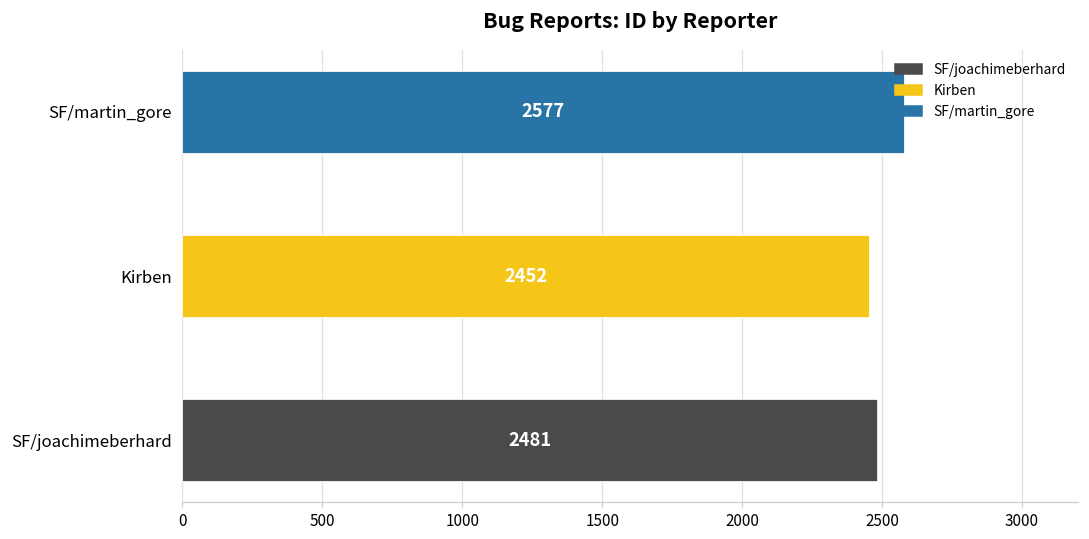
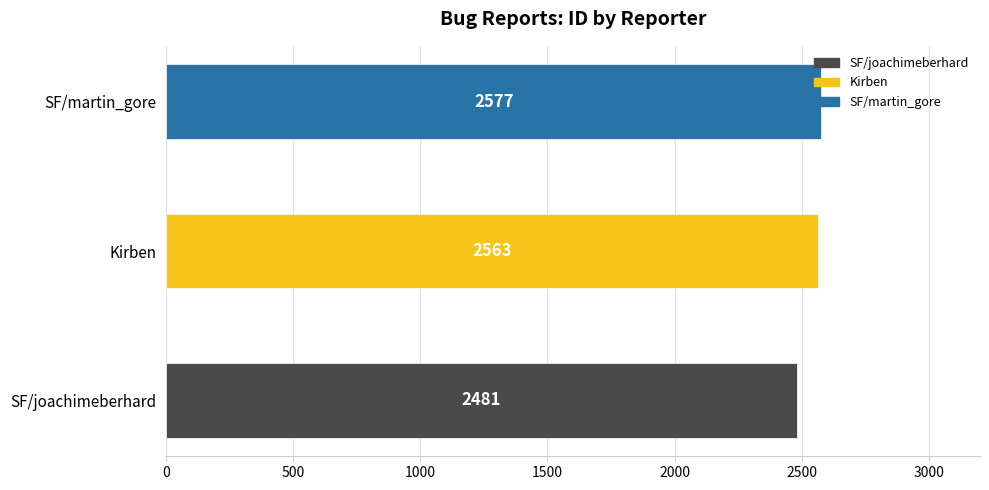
Kirben: 2452 -> 2563
